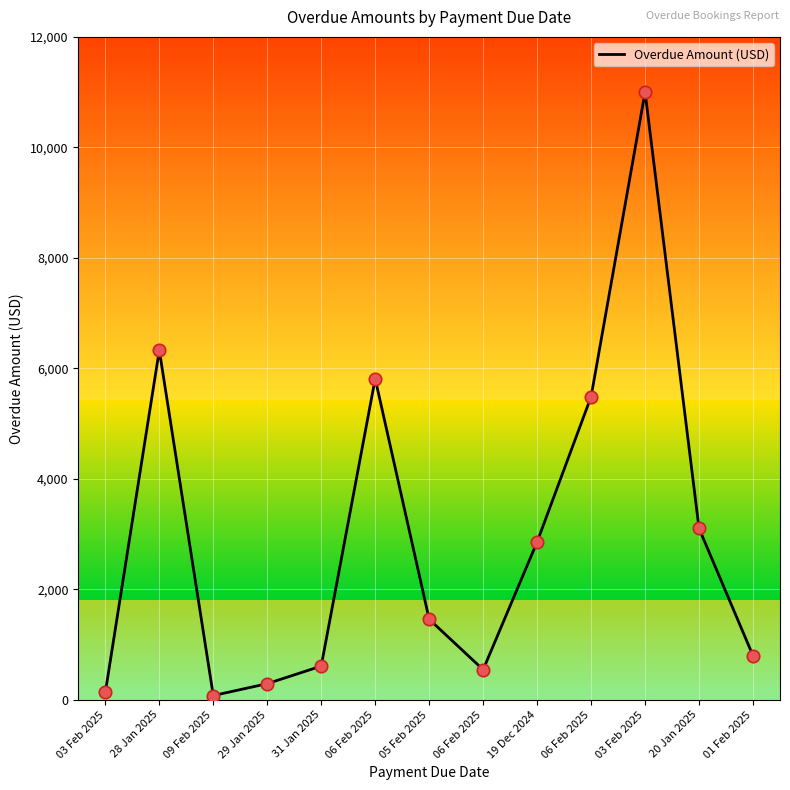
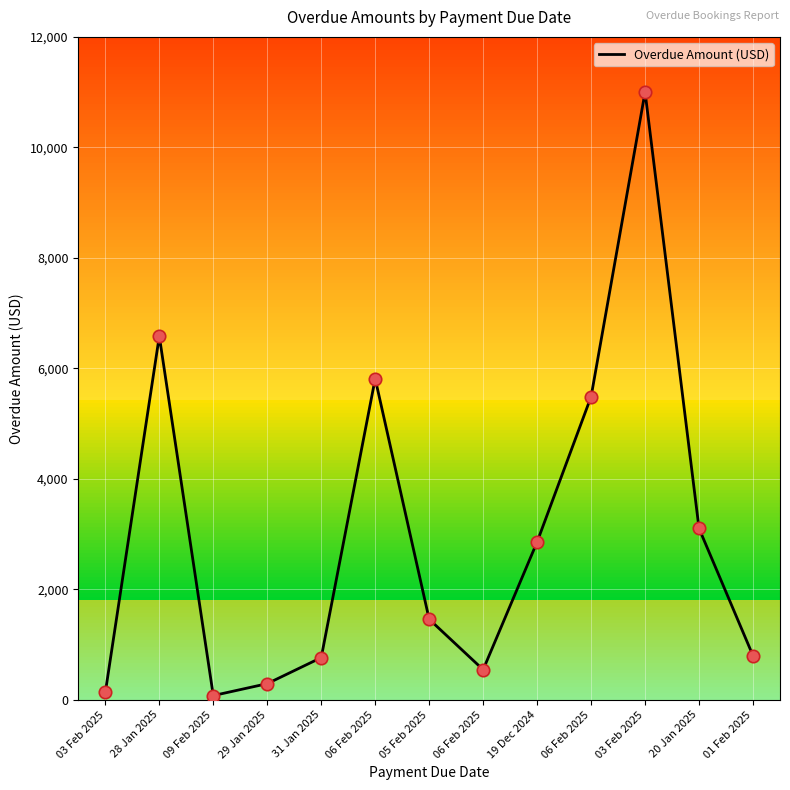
Overdue Amount (USD), 28 Jan 2025: 6,300 -> 6,600
Overdue Amount (USD), 31 Jan 2025: 600 -> 800
